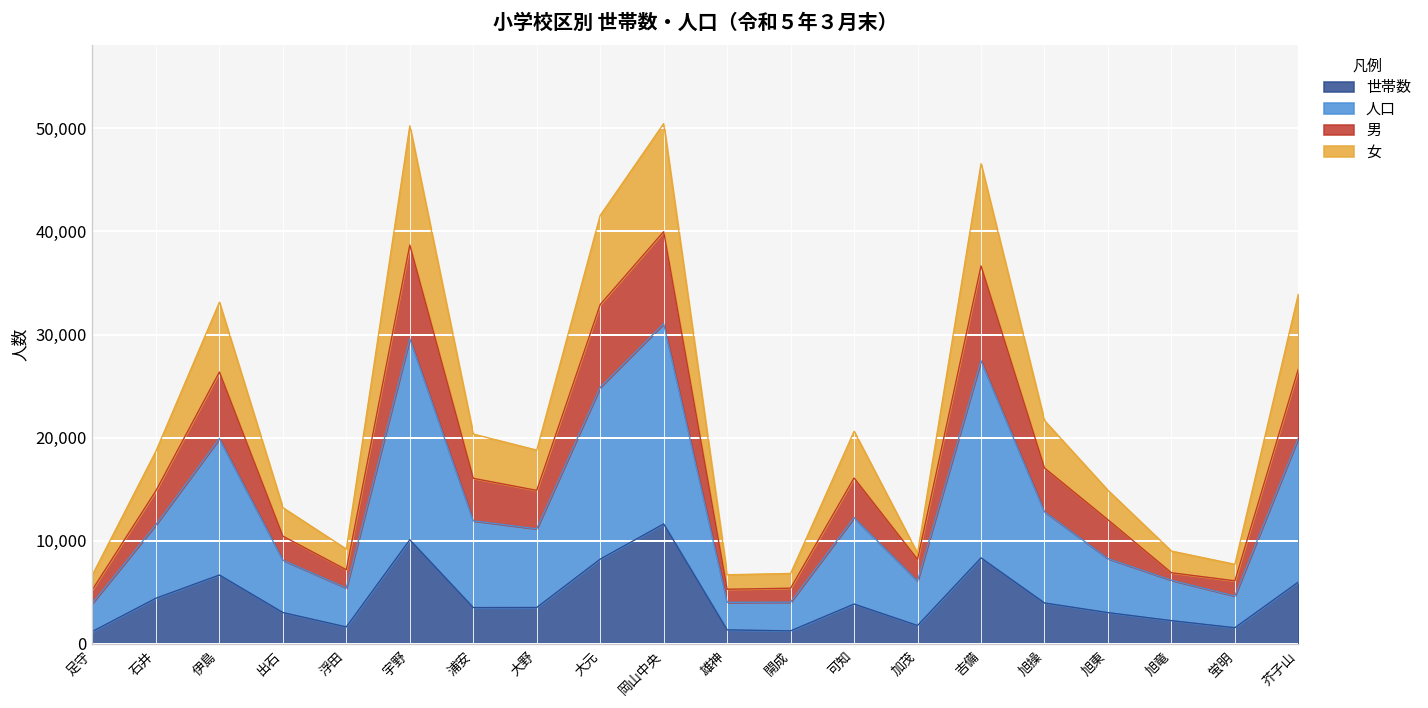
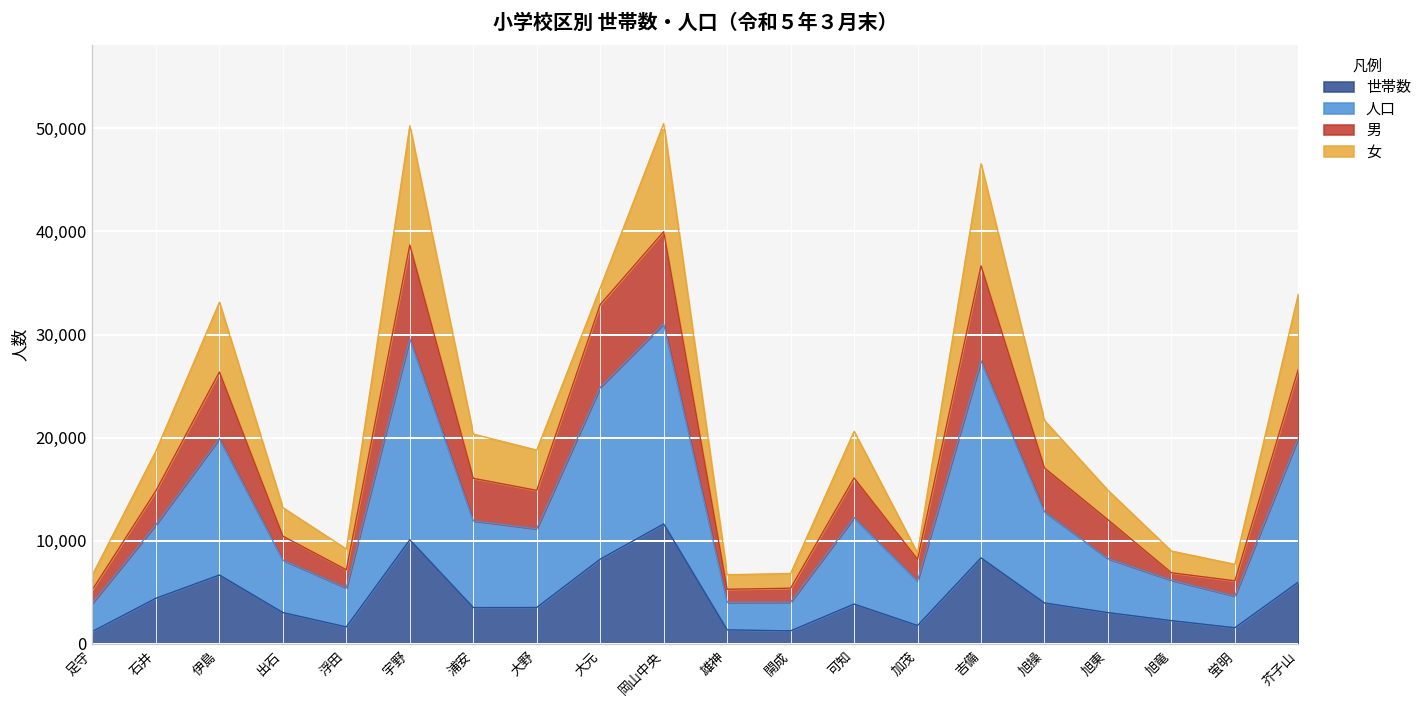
女, 大元: 9,000 -> 2,000
